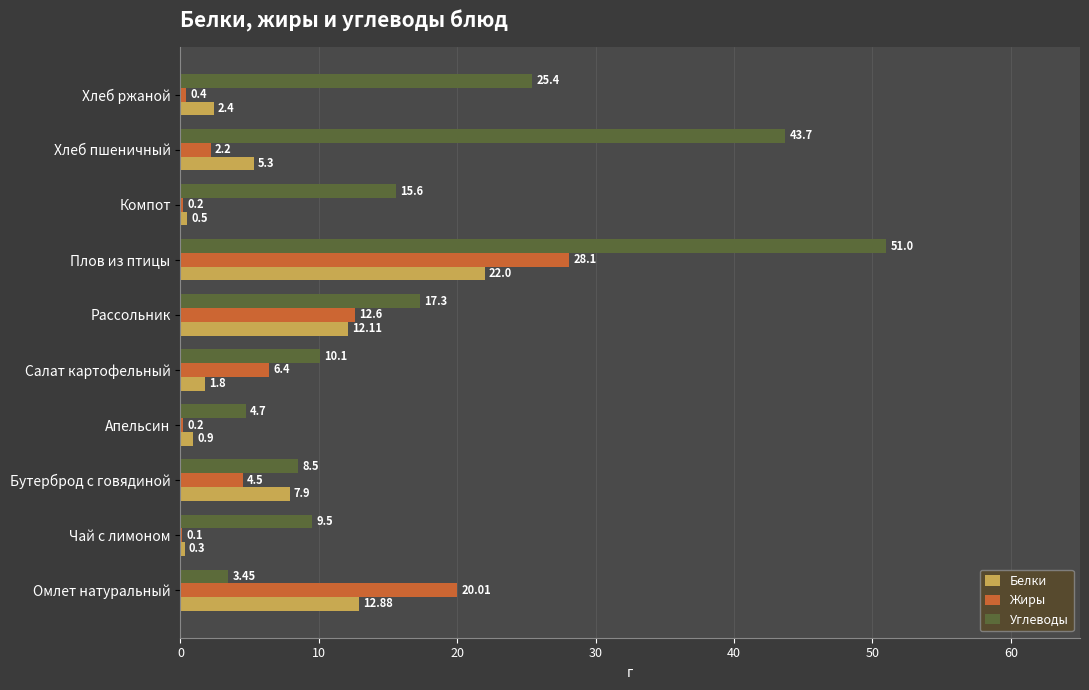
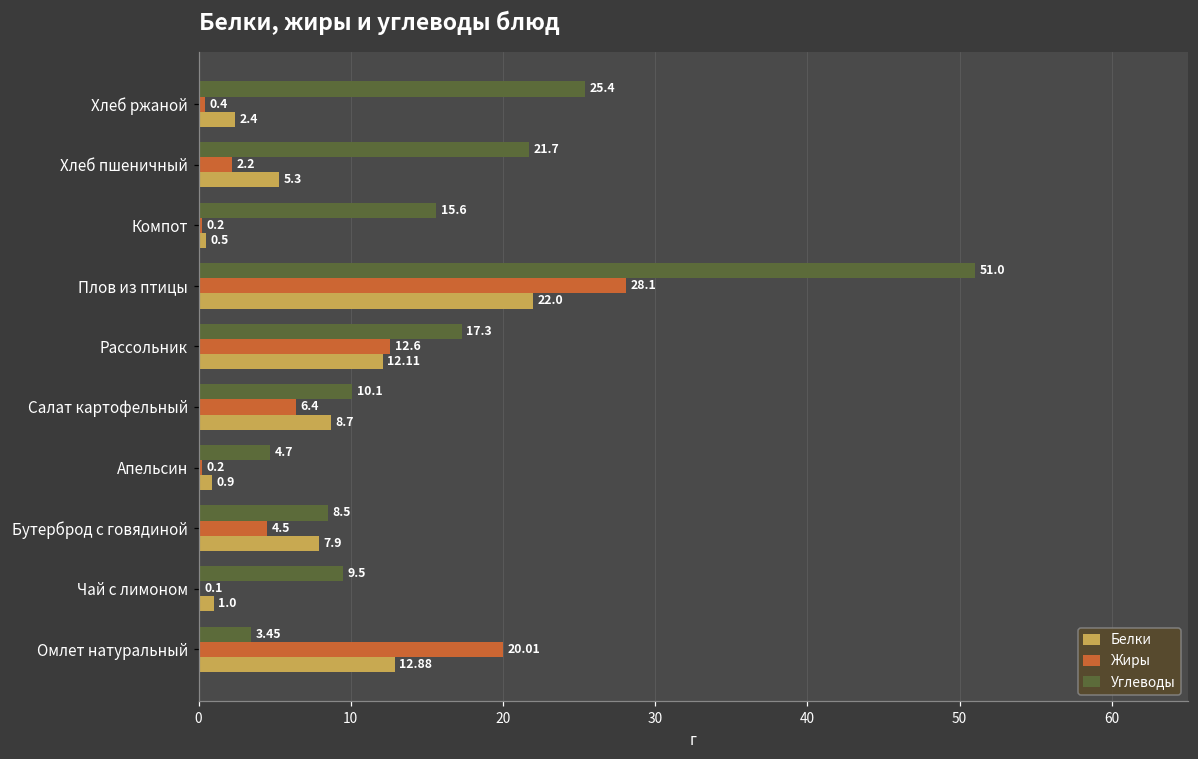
Углеводы, Хлеб пшеничный: 43.7 -> 21.7
Белки, Салат картофельный: 1.8 -> 8.7
Белки, Чай с лимоном: 0.3 -> 1.0
